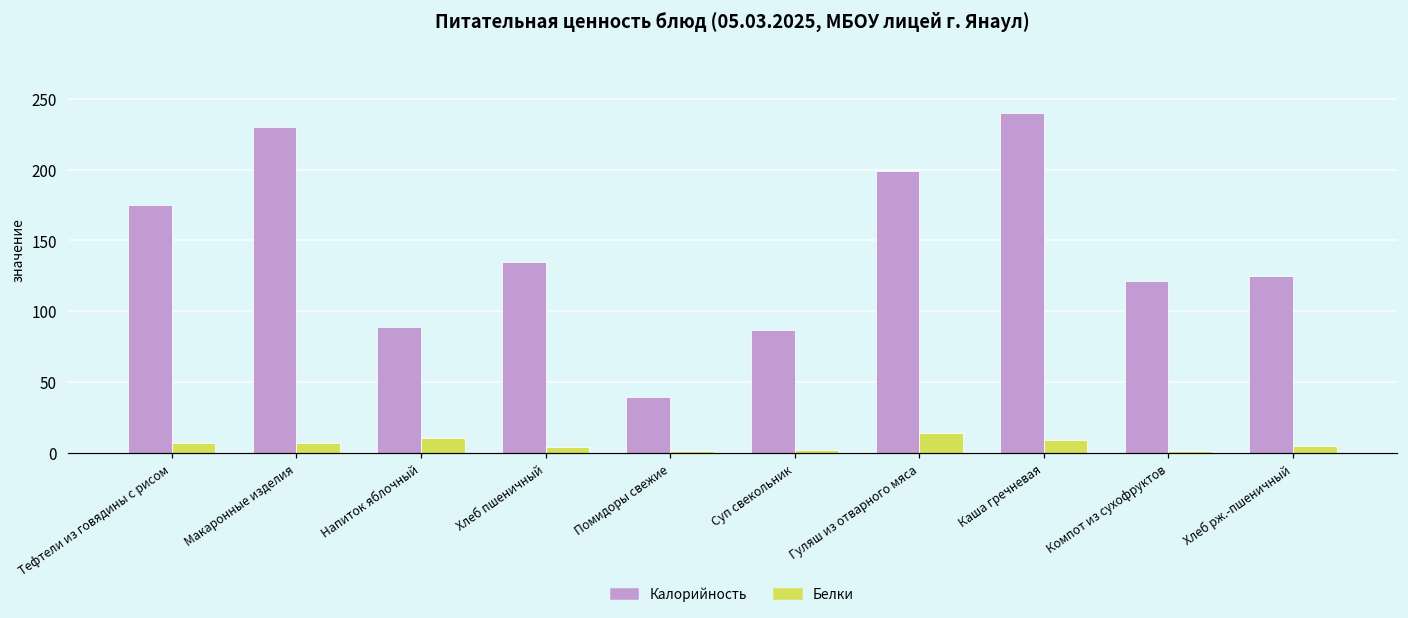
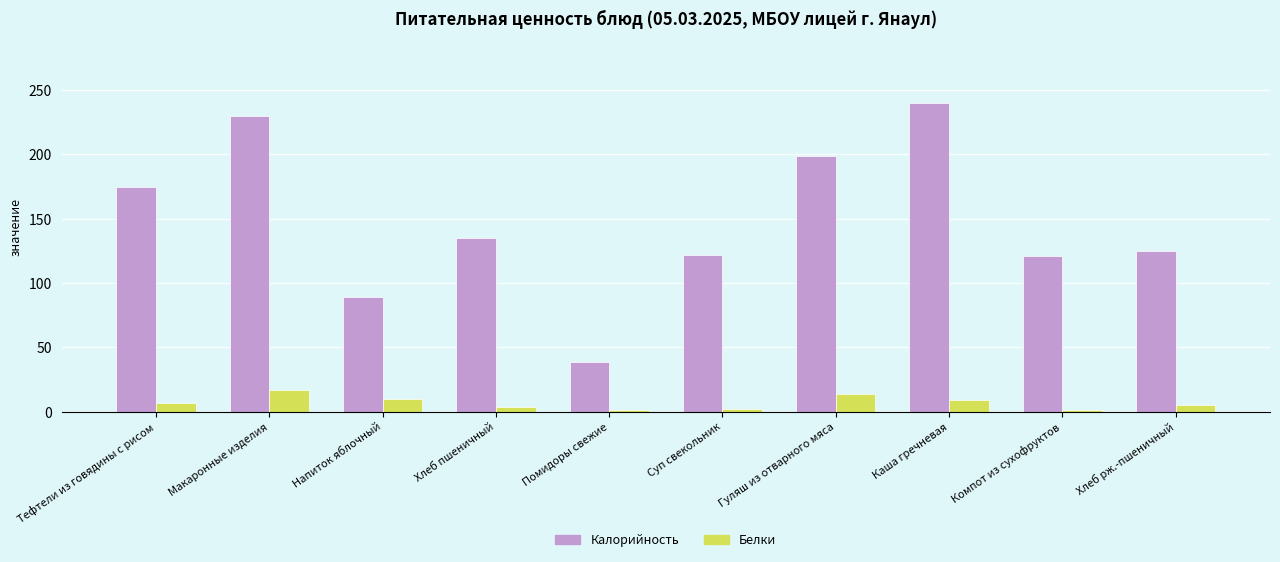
Белки, Макаронные изделия: 7 -> 17
Калорийность, Суп свекольник: 87 -> 122
